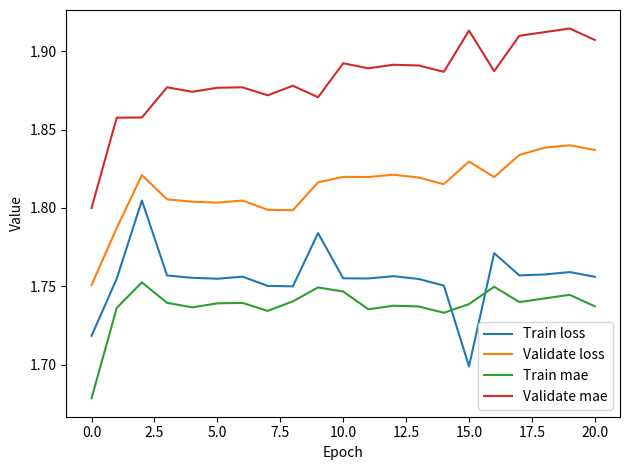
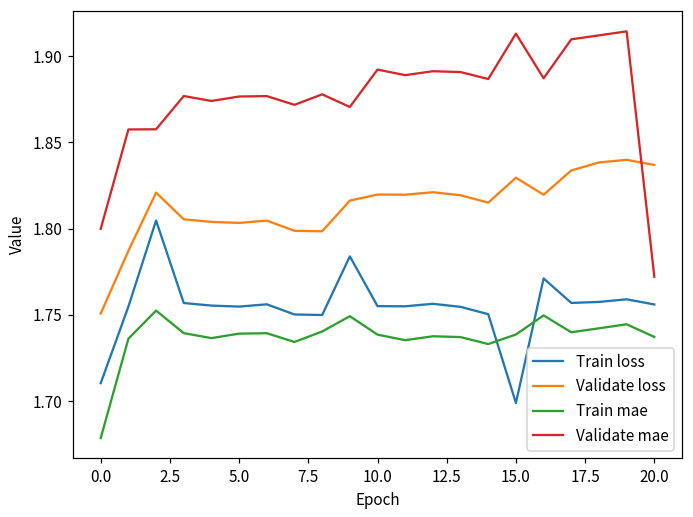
Train loss, 0.0: 1.718 -> 1.710
Train mae, 10.0: 1.747 -> 1.739
Validate mae, 20.0: 1.907 -> 1.772
